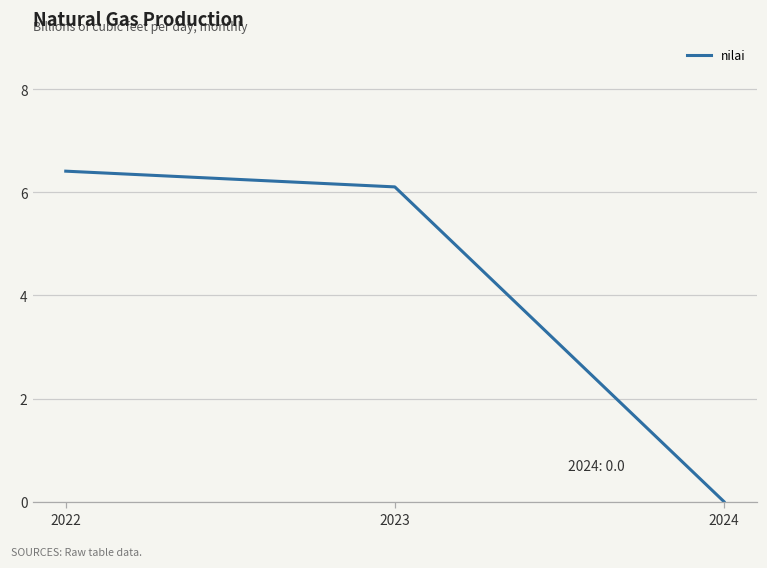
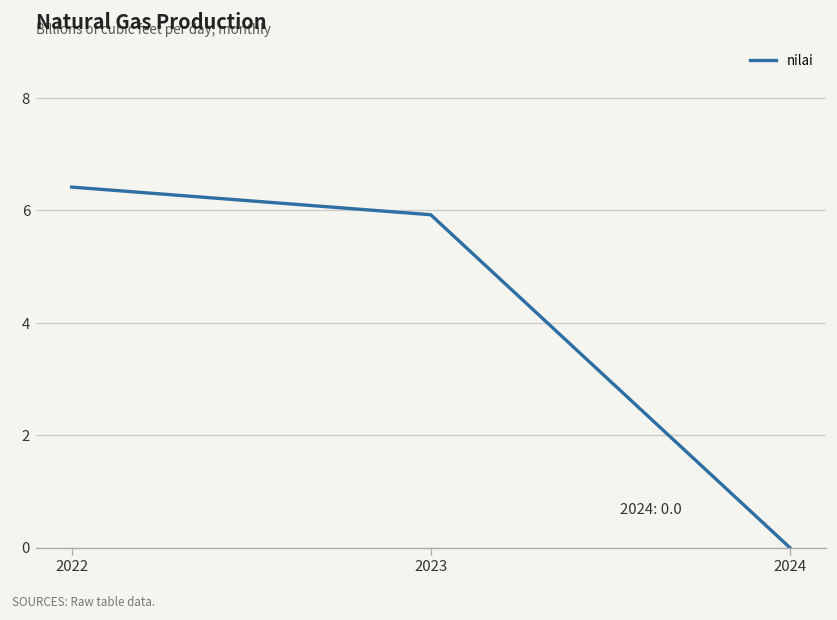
2023: 6.1 -> 5.9
